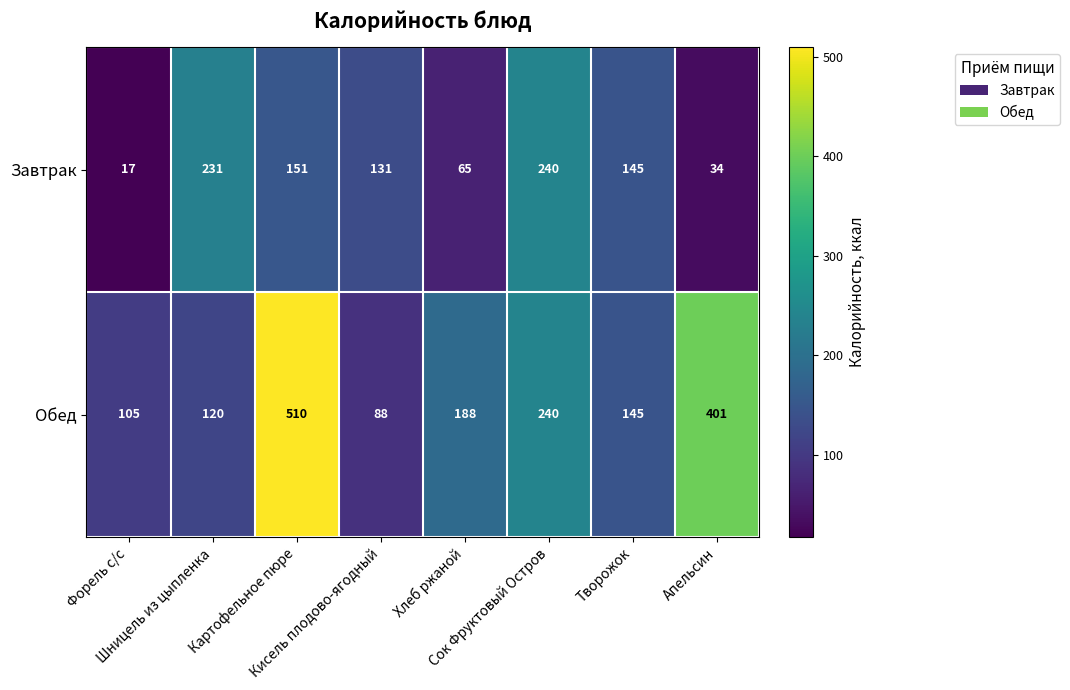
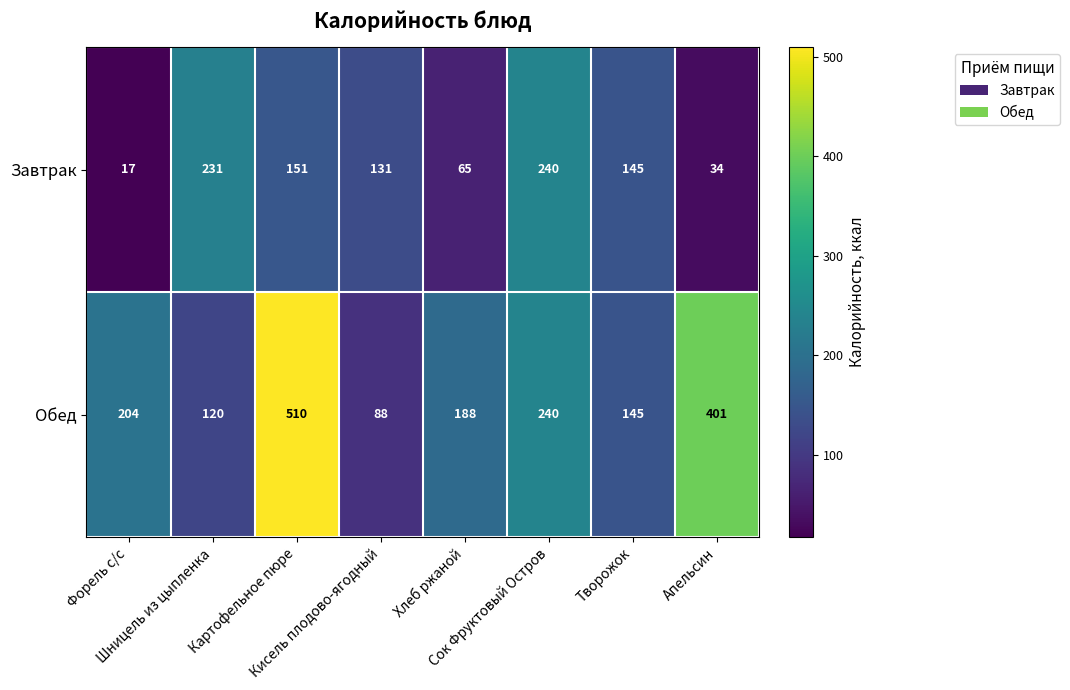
Обед, Форель с/с: 105 -> 204
